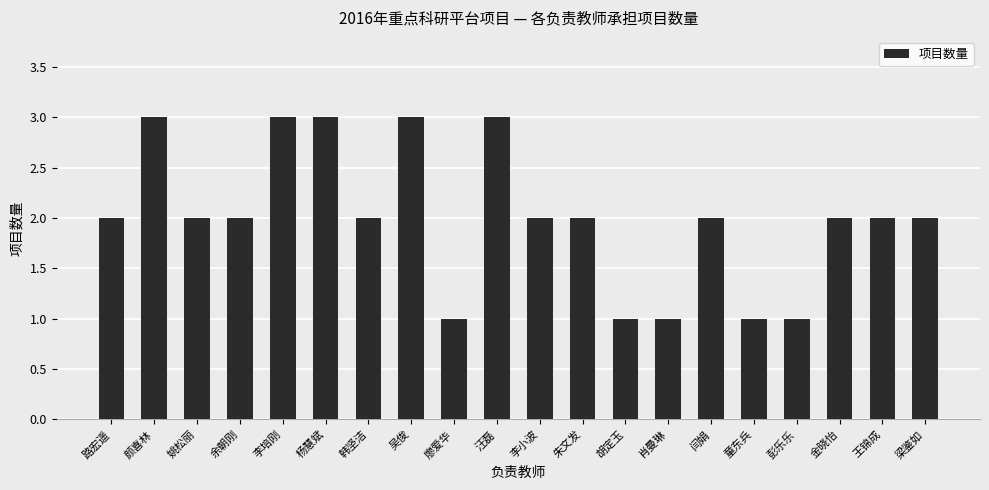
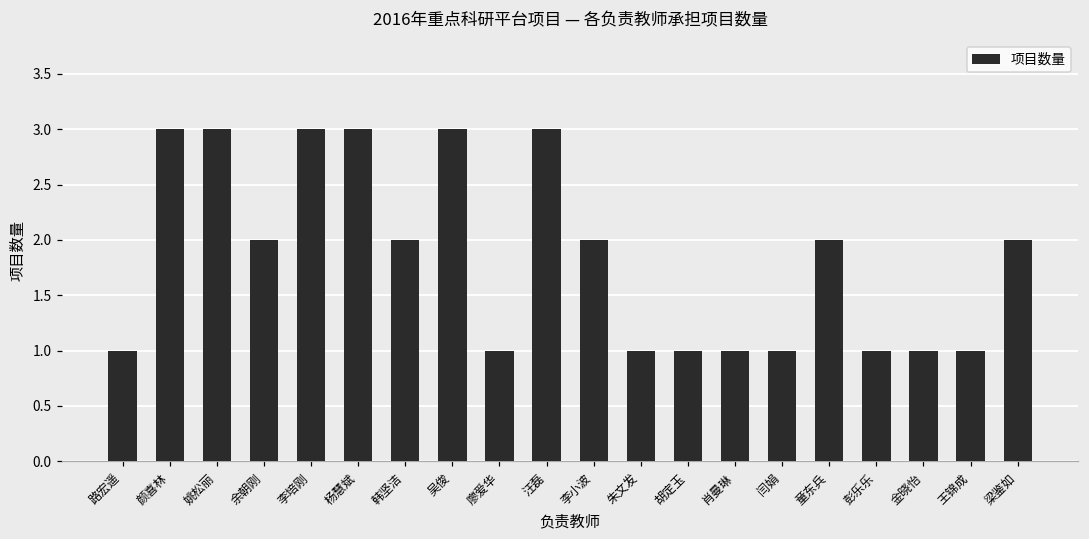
路宏遥: 2 -> 1
姚松丽: 2 -> 3
朱文发: 2 -> 1
闫娟: 2 -> 1
童东兵: 1 -> 2
金晓怡: 2 -> 1
王锦成: 2 -> 1
